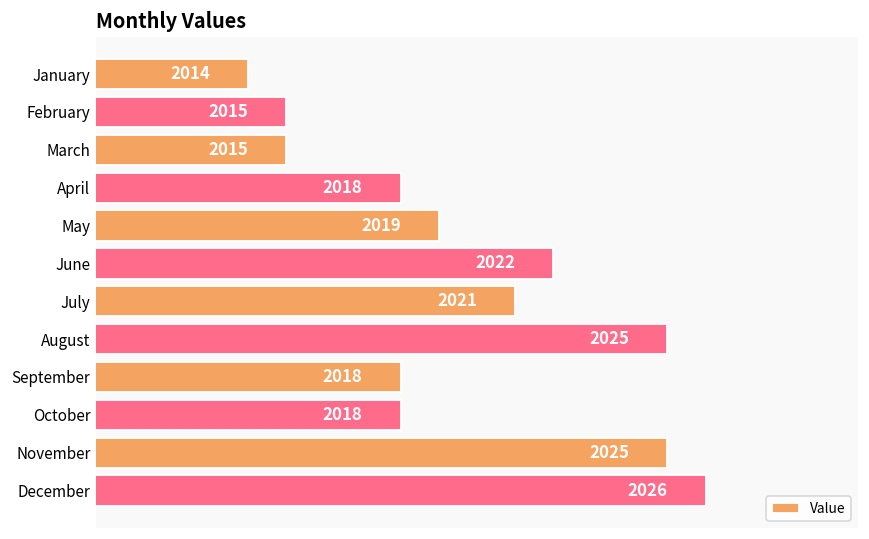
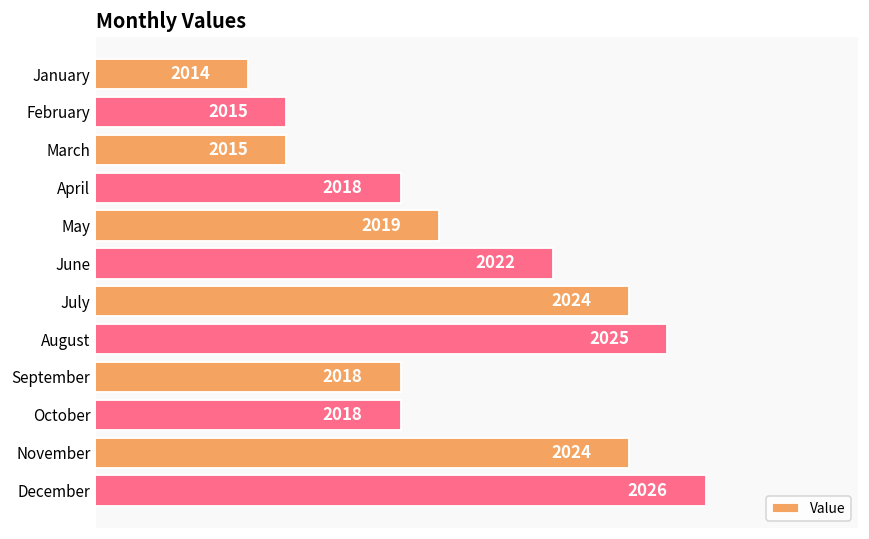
July: 2021 -> 2024
November: 2025 -> 2024
